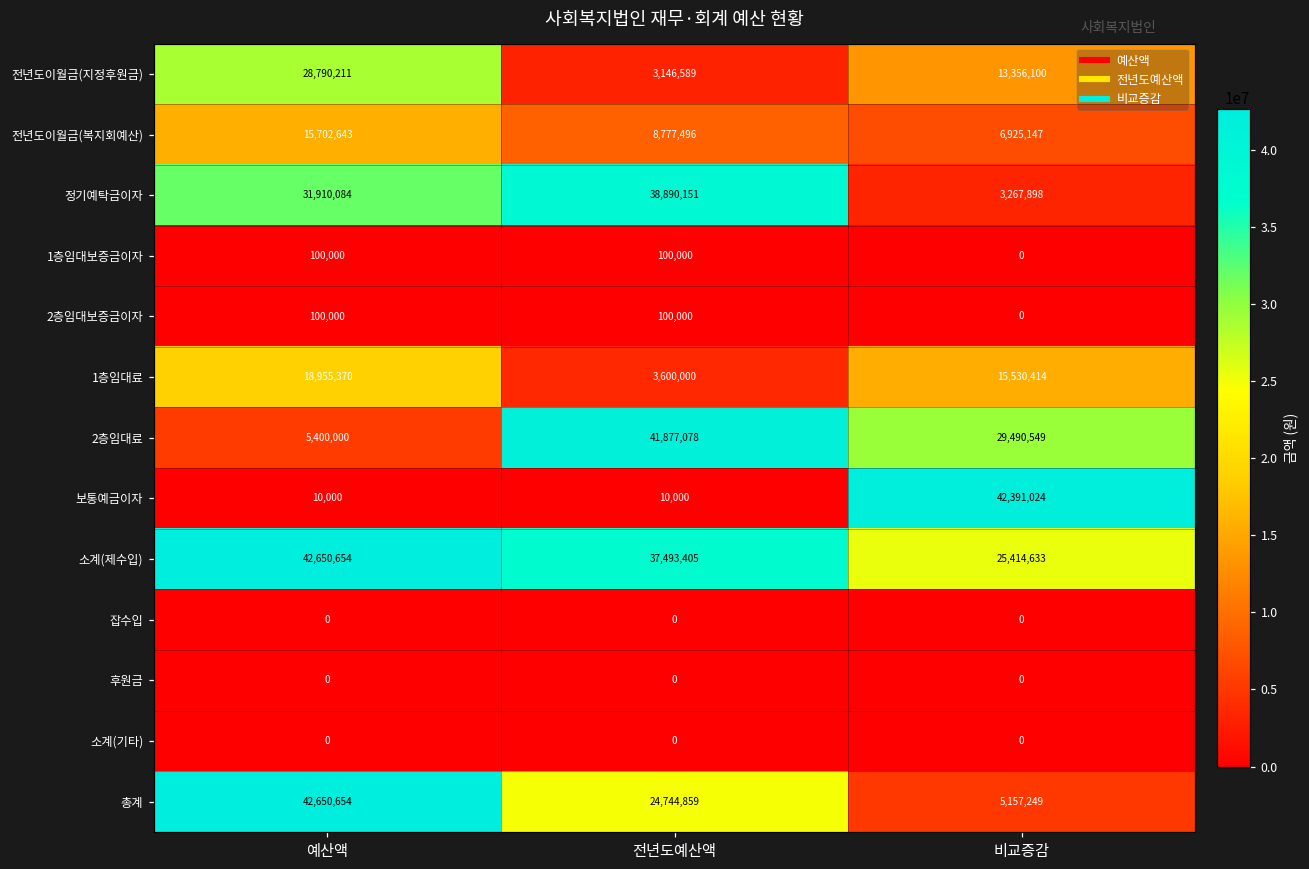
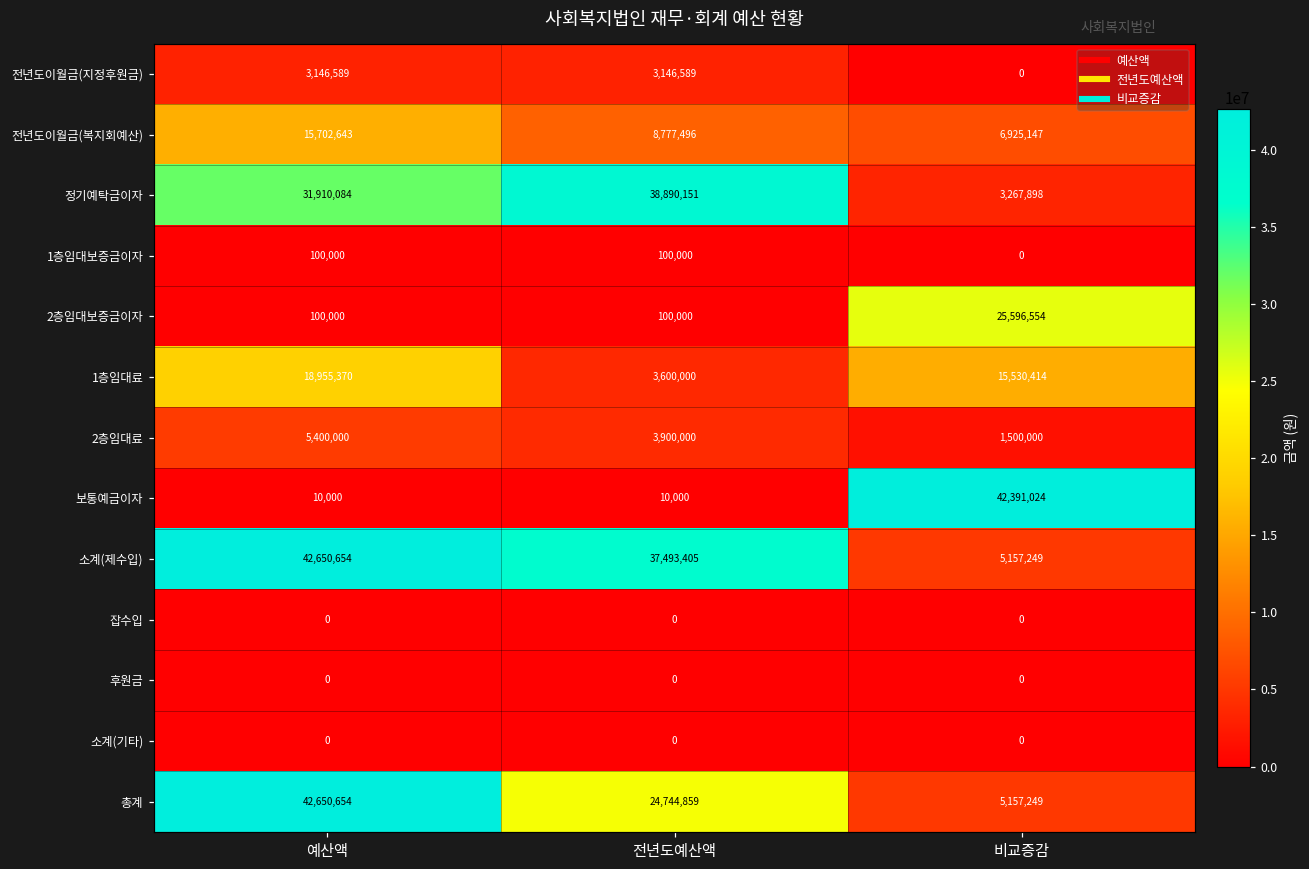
전년도이월금(지정후원금), 예산액: 28,790,211 -> 3,146,589
전년도이월금(지정후원금), 비교증감: 13,356,100 -> 0
2층임대보증금이자, 비교증감: 0 -> 25,596,554
2층임대료, 전년도예산액: 41,877,078 -> 3,900,000
2층임대료, 비교증감: 29,490,549 -> 1,500,000
소계(제수입), 비교증감: 25,414,633 -> 5,157,249
